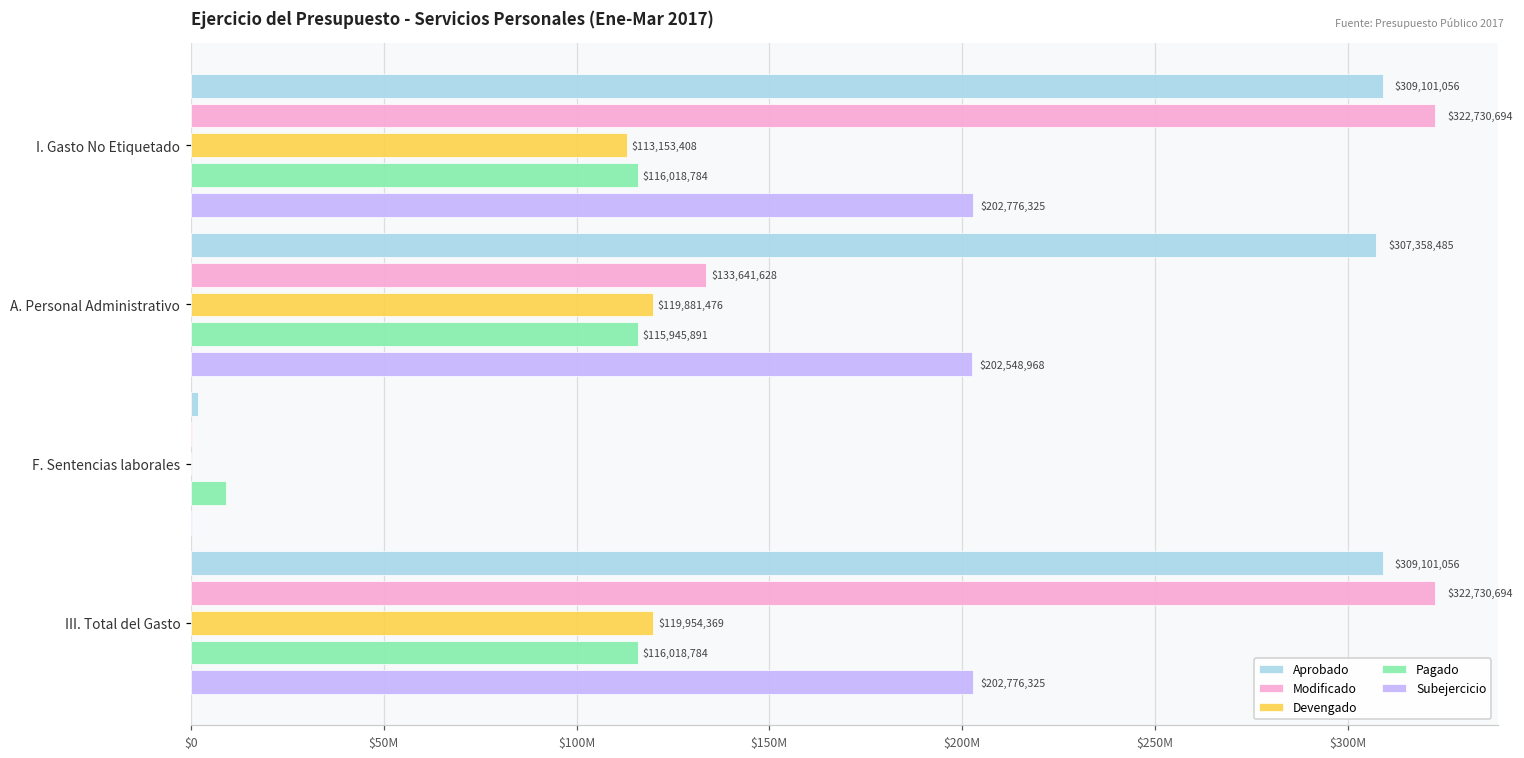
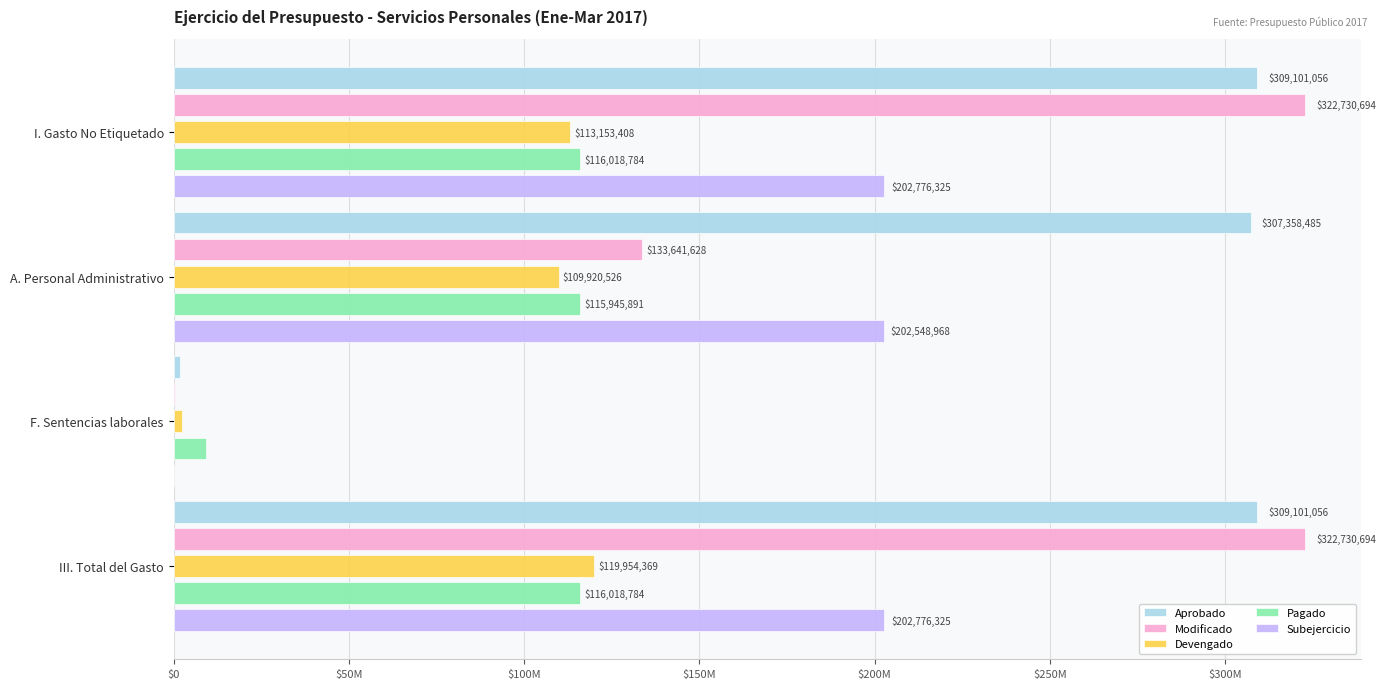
Devengado, A. Personal Administrativo: $119,881,476 -> $109,920,526
Devengado, F. Sentencias laborales: $0 -> $2000000
